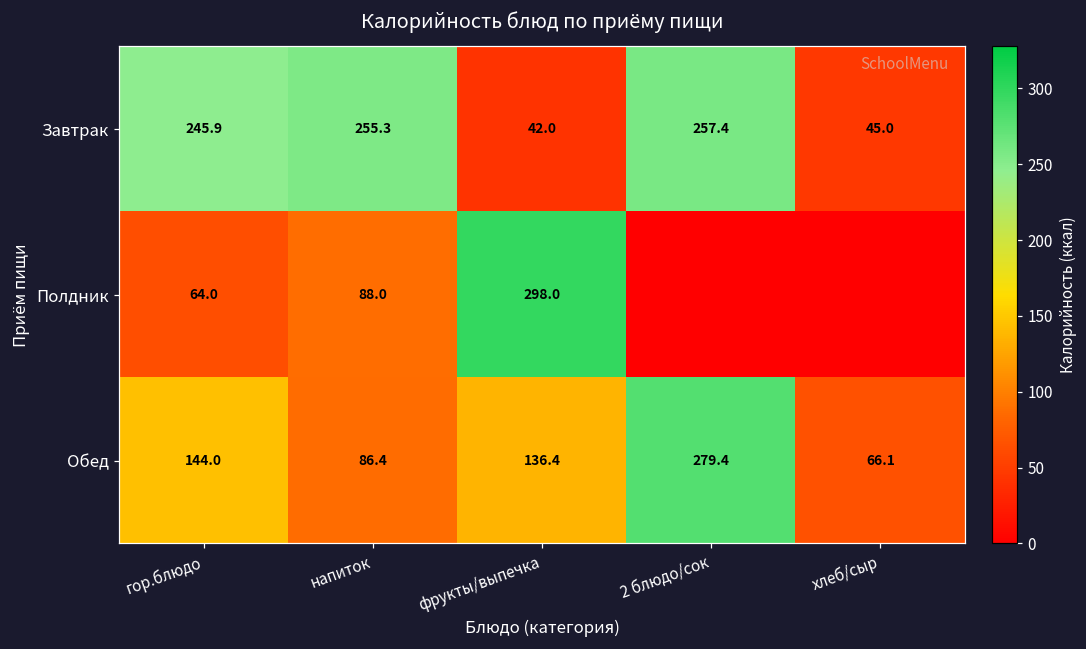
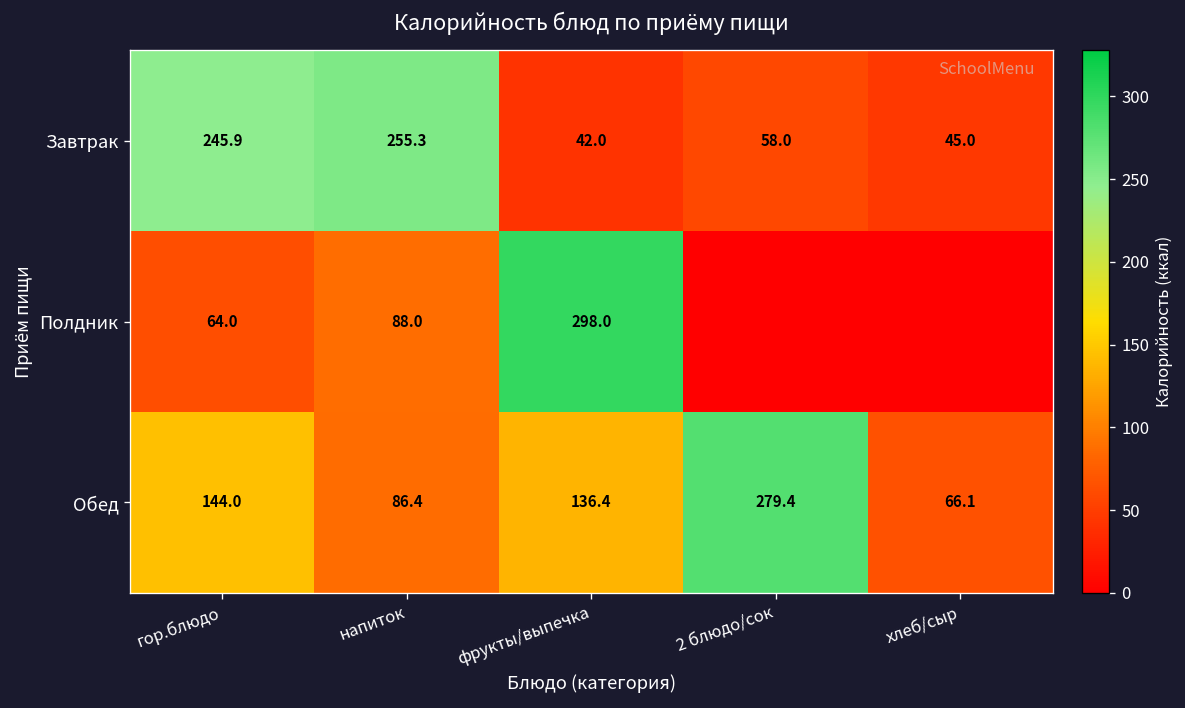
Завтрак, 2 блюдо/сок: 257.4 -> 58.0
